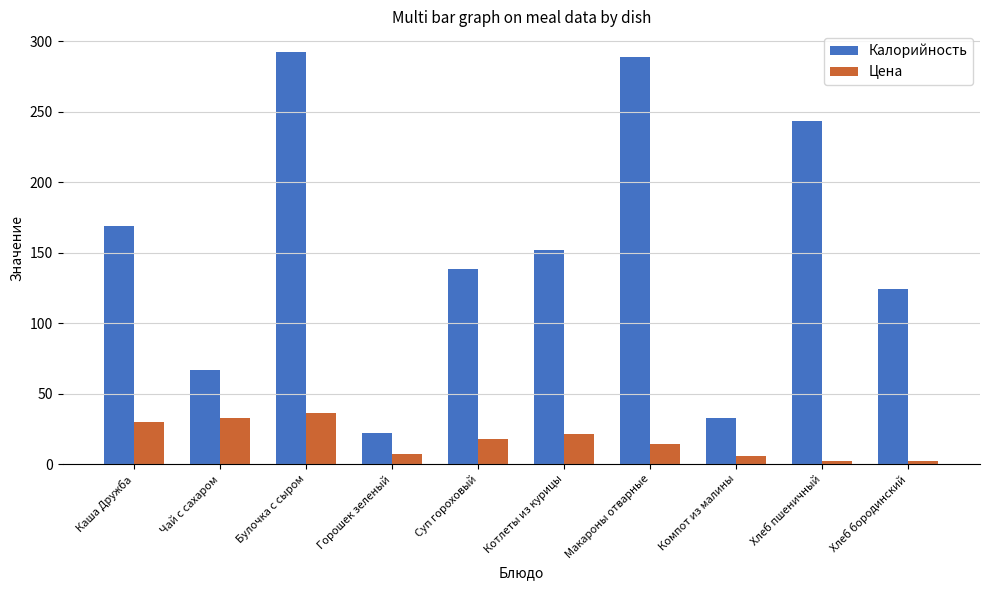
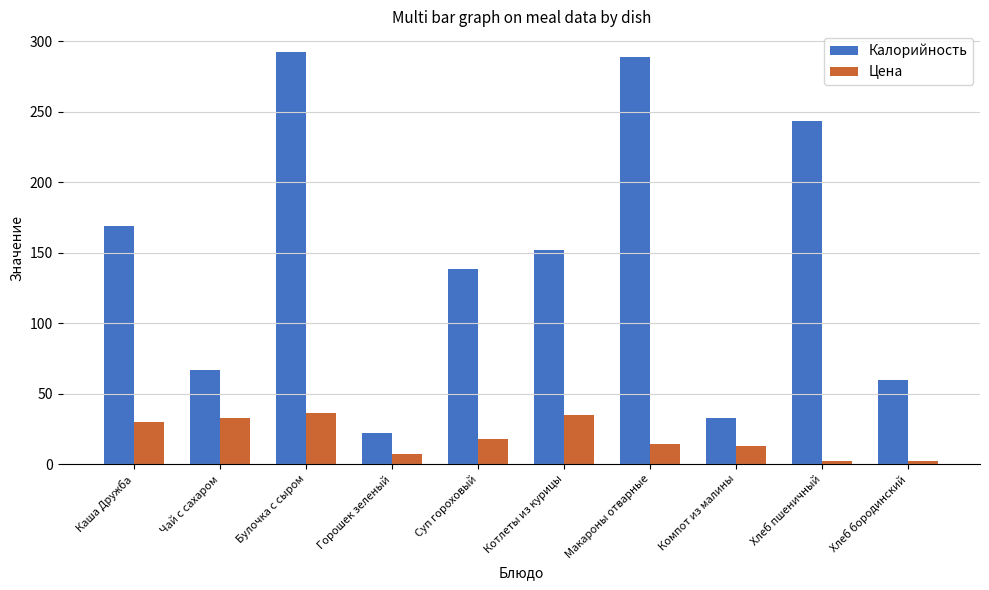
Цена, Котлеты из курицы: 21 -> 35
Цена, Компот из малины: 6 -> 13
Калорийность, Хлеб бородинский: 125 -> 59
